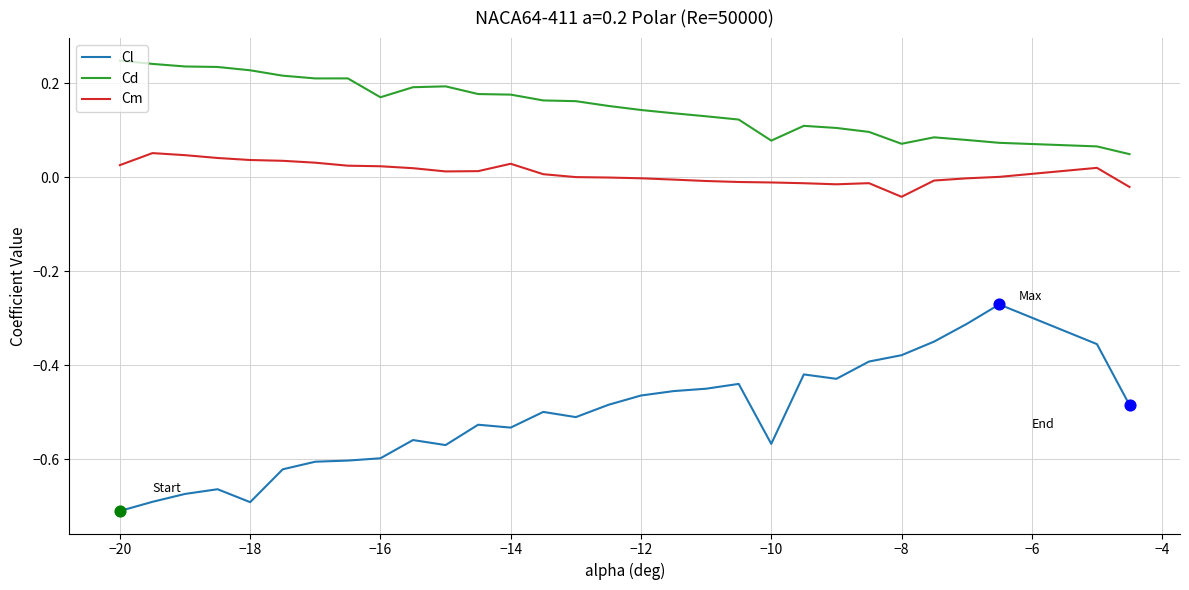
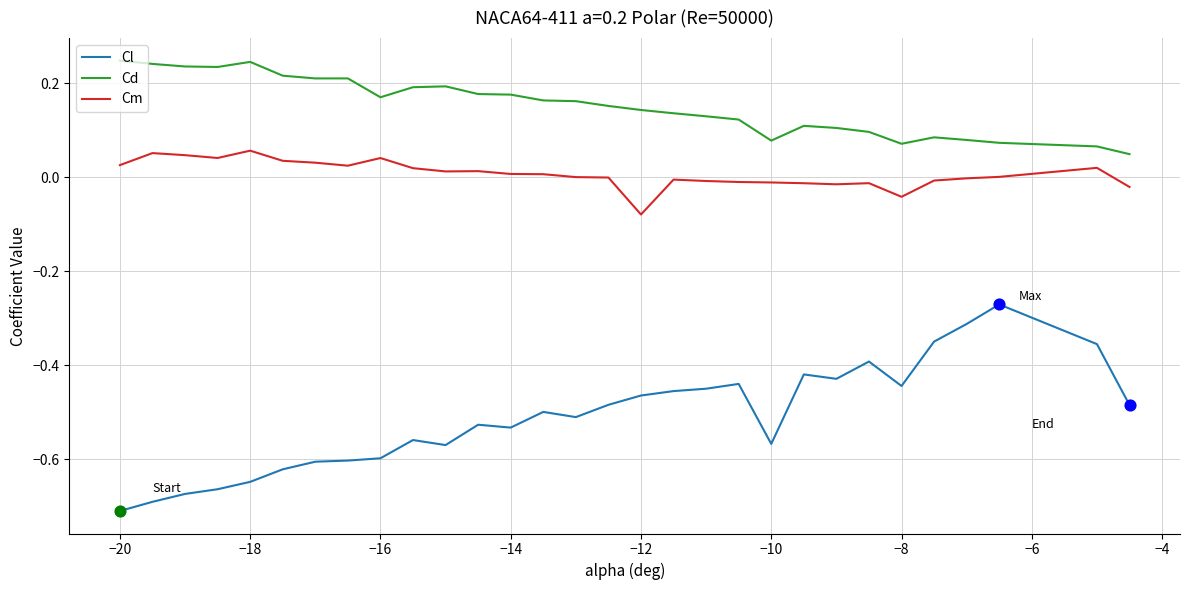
Cl, −18: -0.69 -> -0.65
Cd, −18: 0.23 -> 0.25
Cm, −18: 0.04 -> 0.06
Cm, −16: 0.02 -> 0.04
Cm, −14: 0.03 -> 0.01
Cm, −12: 0.00 -> -0.08
Cl, −8: -0.38 -> -0.44
